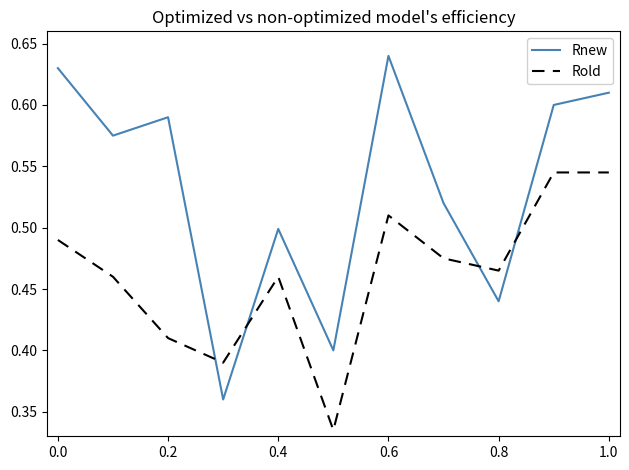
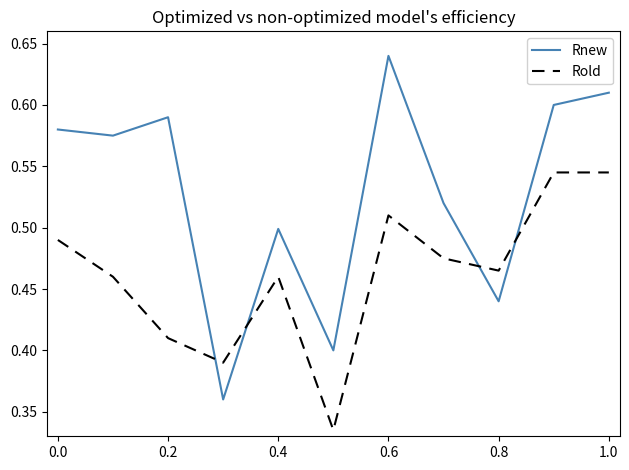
Rnew, 0.0: 0.63 -> 0.58
